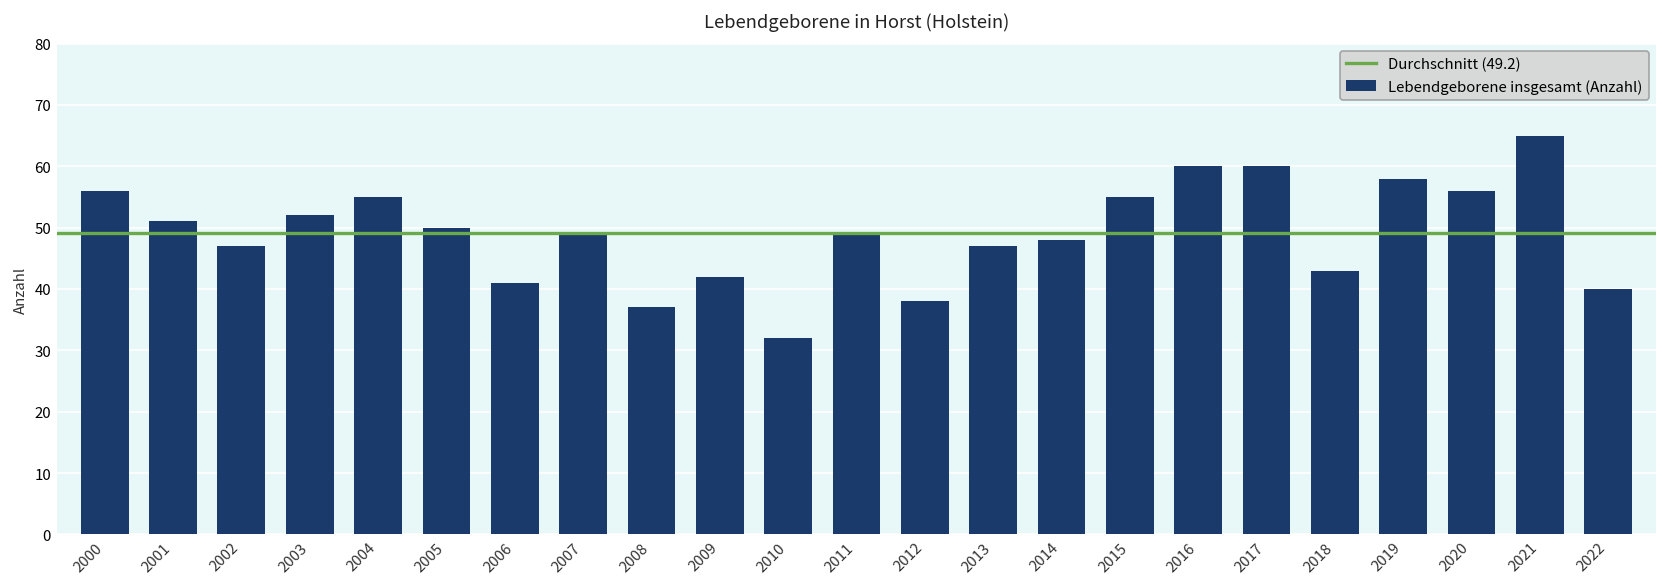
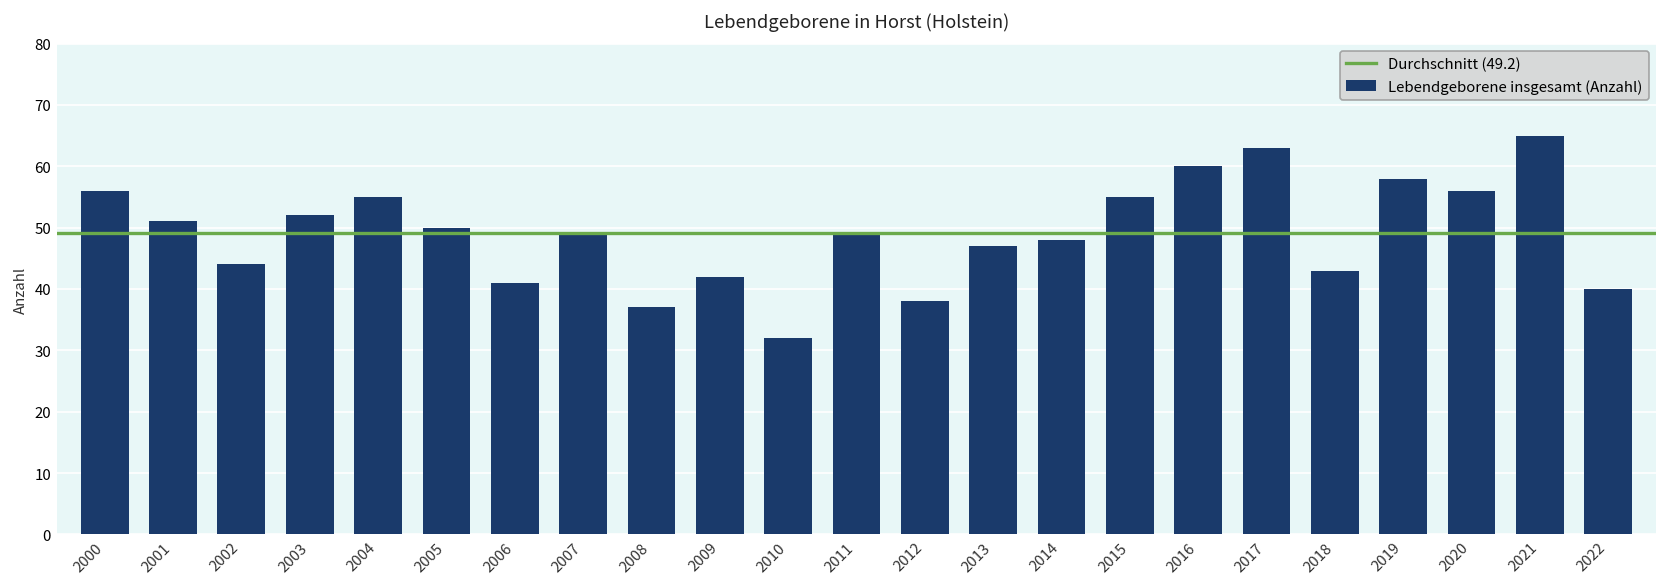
2002: 47 -> 44
2017: 60 -> 63
